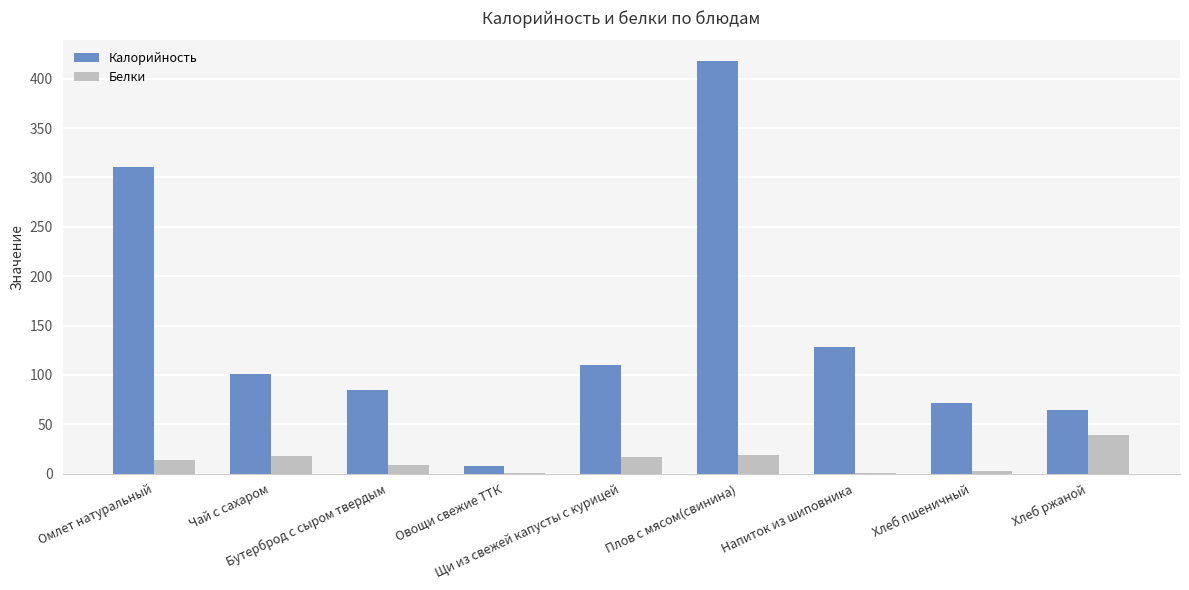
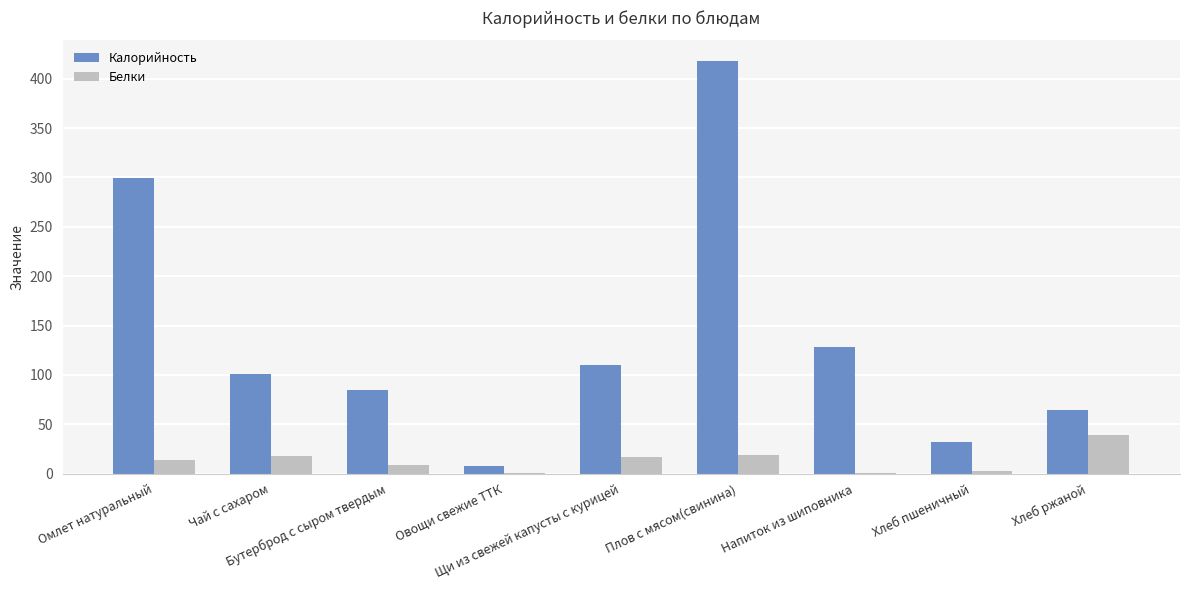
Калорийность, Омлет натуральный: 310 -> 300
Калорийность, Хлеб пшеничный: 70 -> 30
